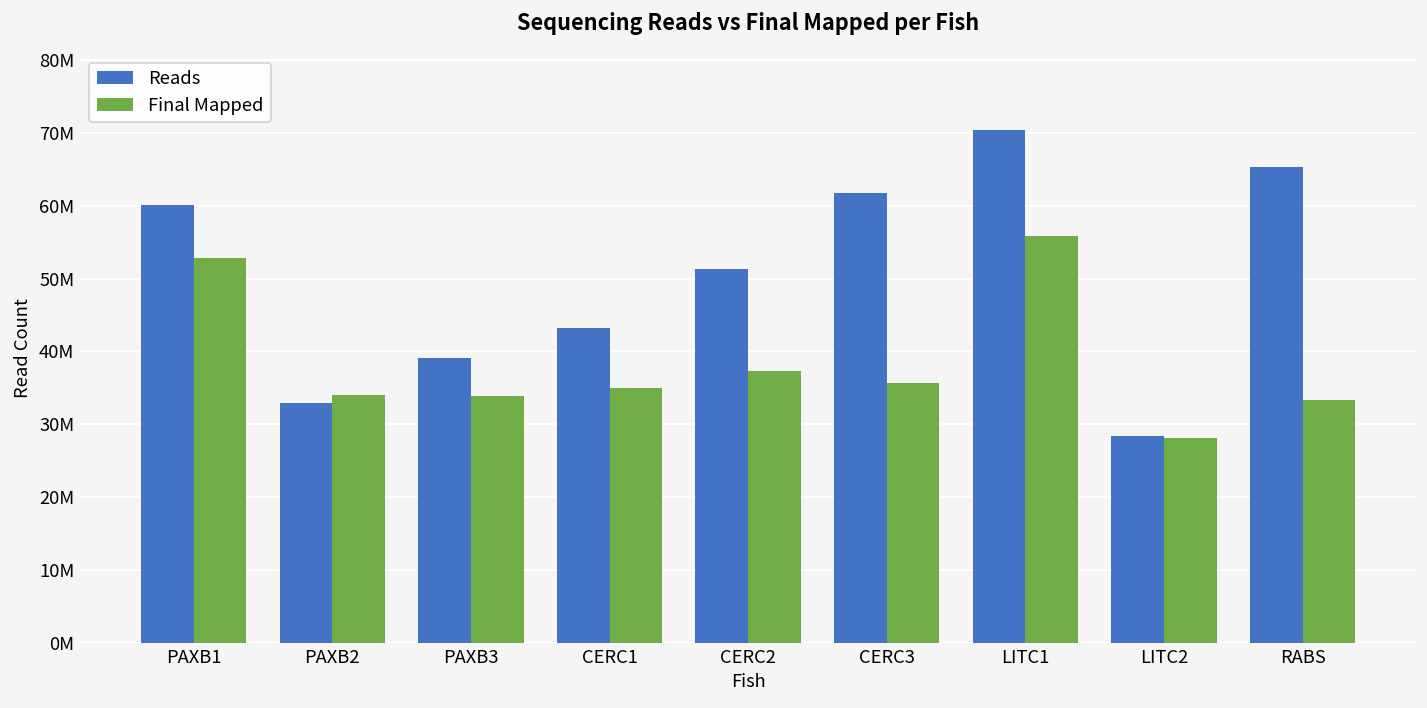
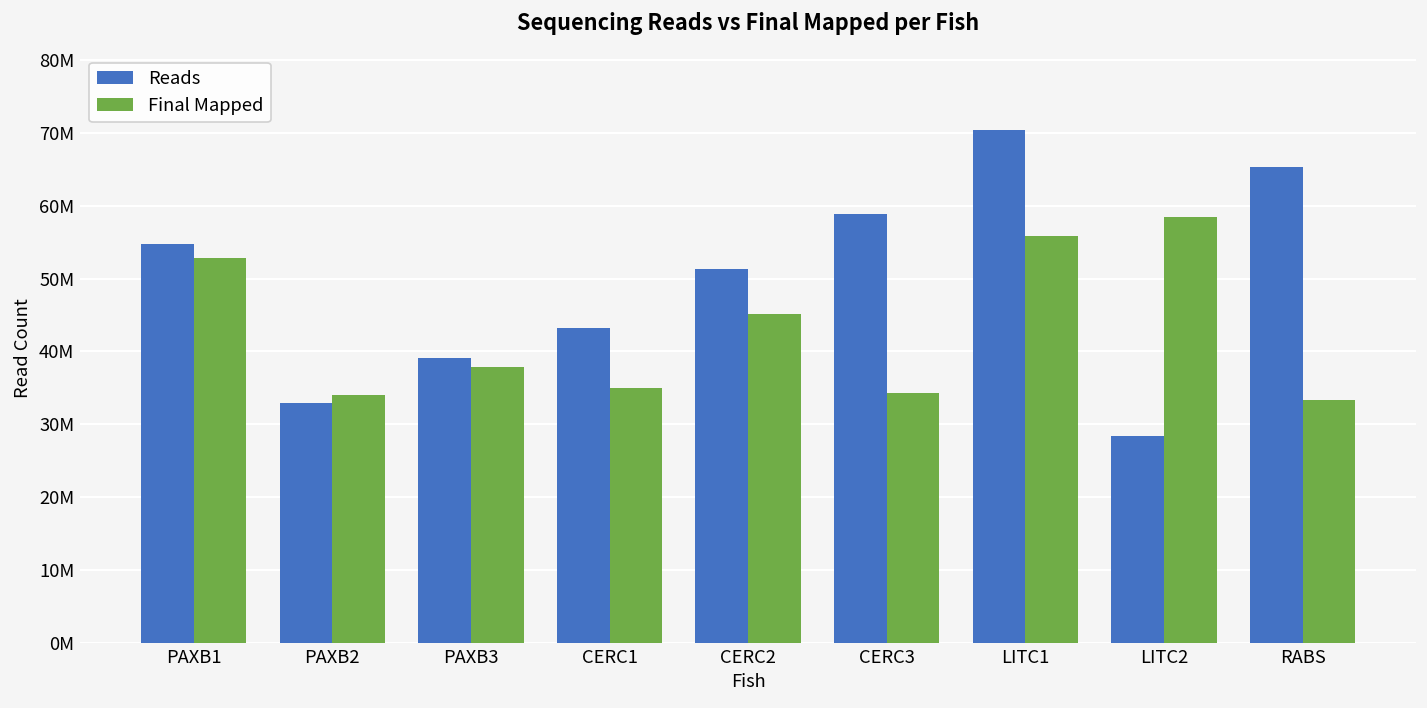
Reads, PAXB1: 60000000 -> 55000000
Final Mapped, PAXB3: 34000000 -> 38000000
Final Mapped, CERC2: 37000000 -> 45000000
Reads, CERC3: 62000000 -> 59000000
Final Mapped, CERC3: 36000000 -> 34000000
Final Mapped, LITC2: 28000000 -> 58000000
